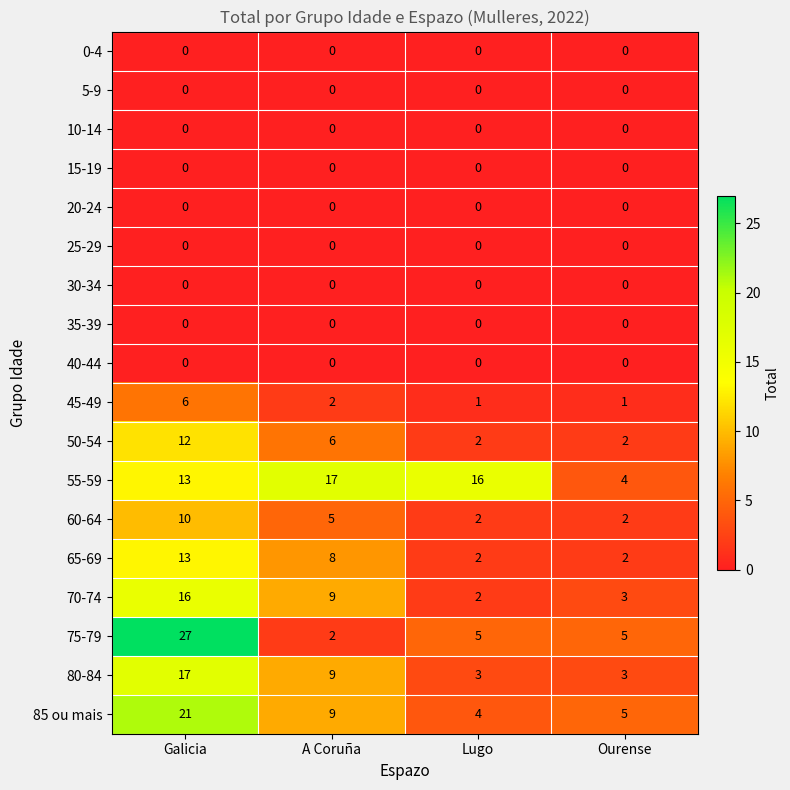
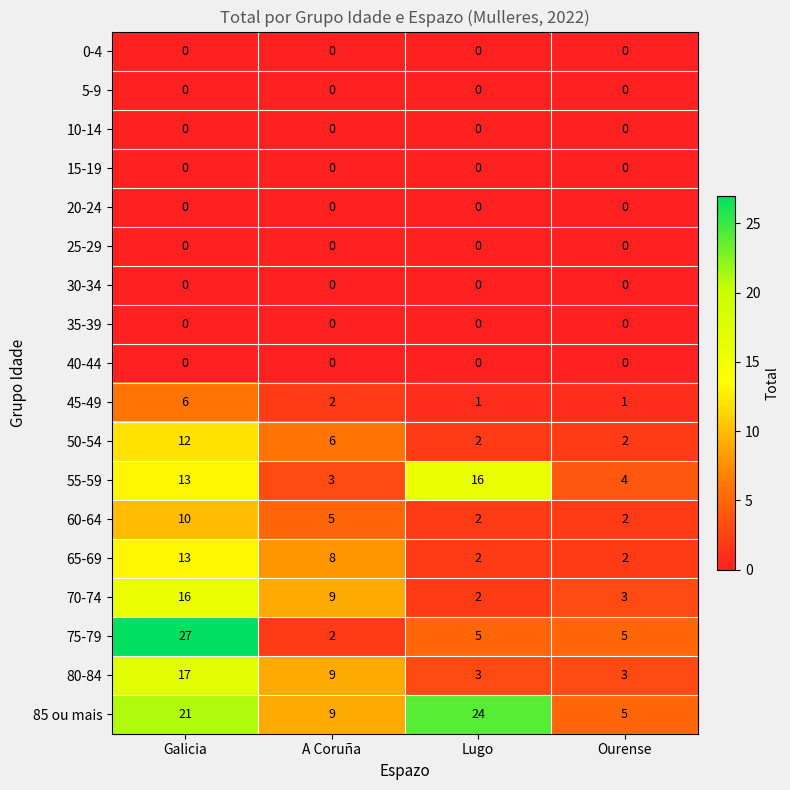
55-59, A Coruña: 17 -> 3
85 ou mais, Lugo: 4 -> 24
